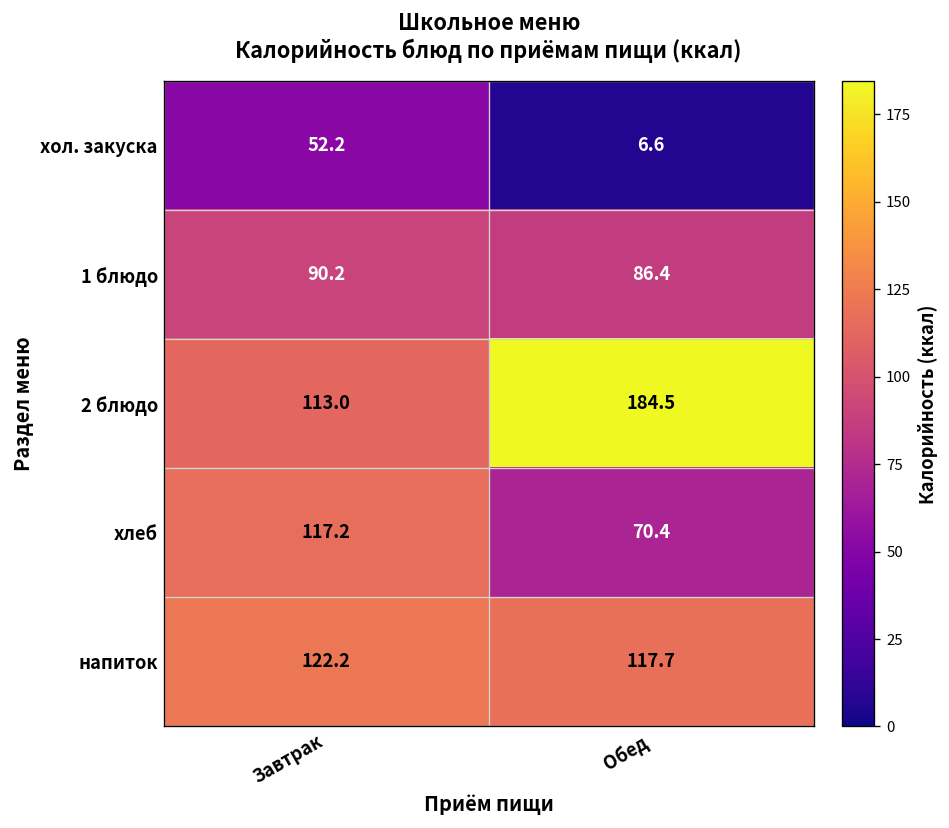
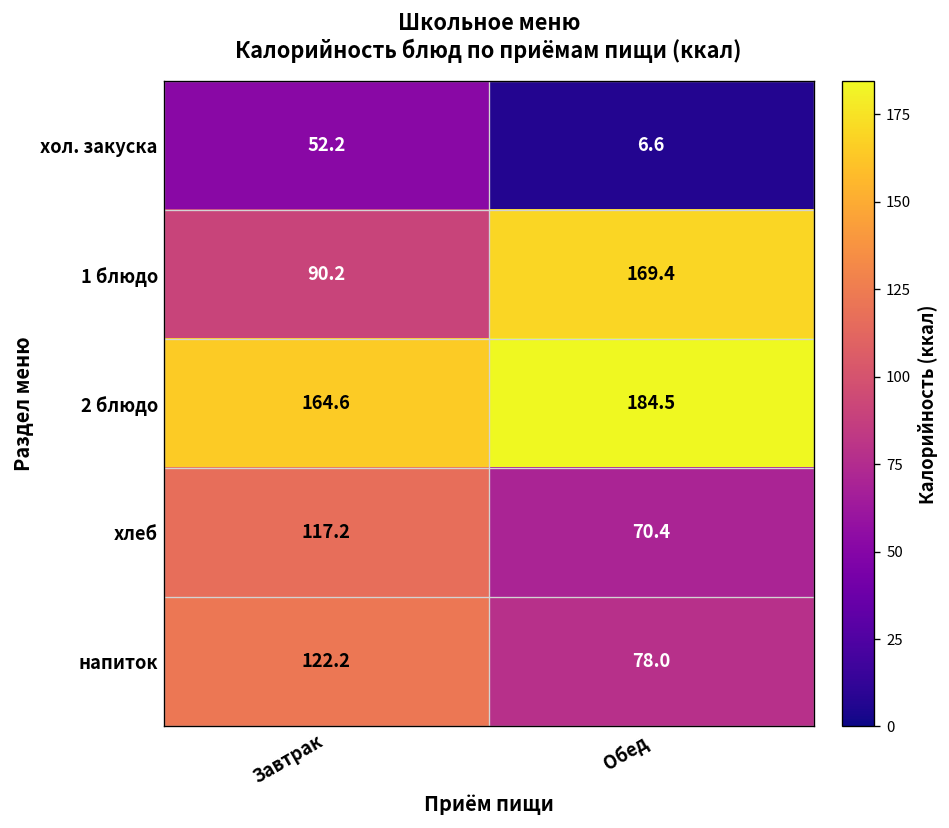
1 блюдо, Обед: 86.4 -> 169.4
2 блюдо, Завтрак: 113.0 -> 164.6
напиток, Обед: 117.7 -> 78.0
